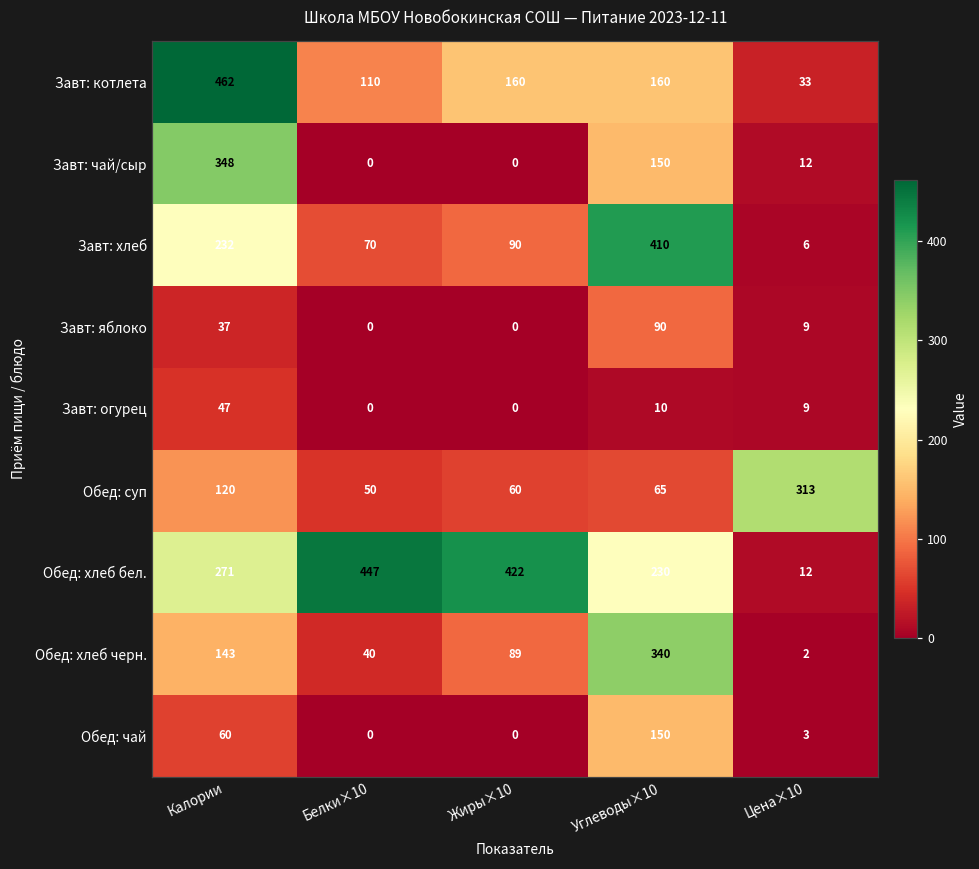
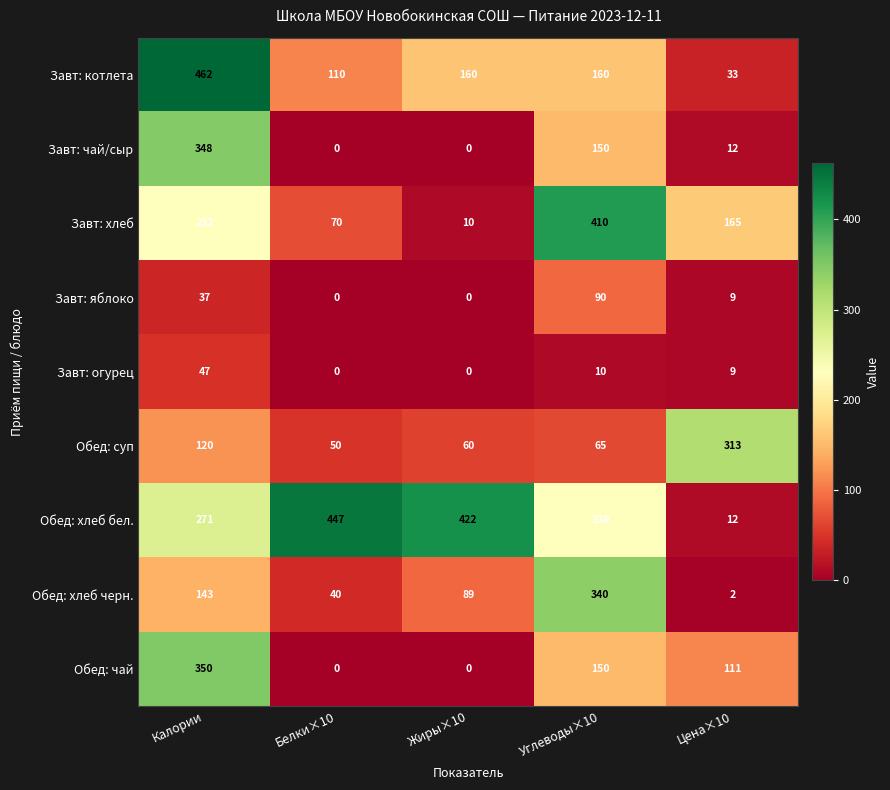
Завт: хлеб, Жиры×10: 90 -> 10
Завт: хлеб, Цена×10: 6 -> 165
Обед: чай, Калории: 60 -> 350
Обед: чай, Цена×10: 3 -> 111
